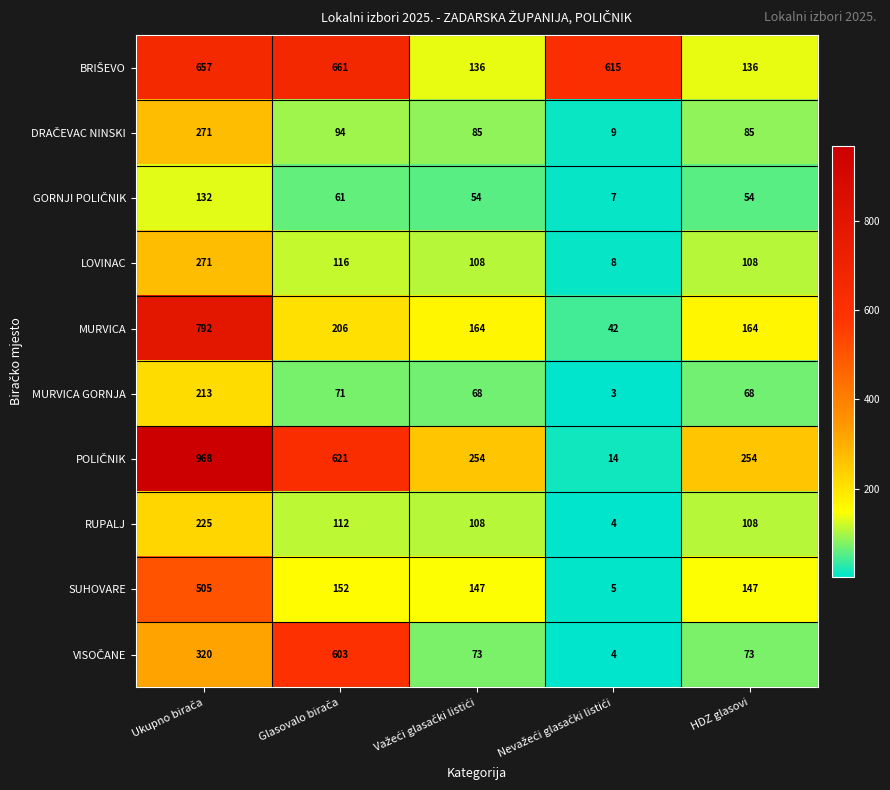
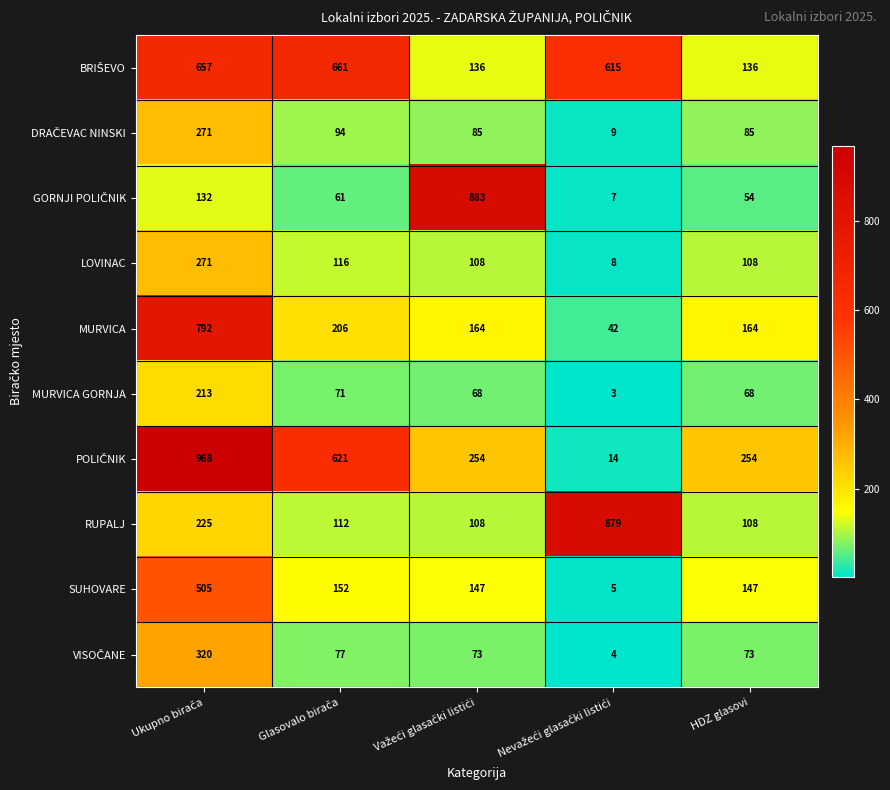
GORNJI POLIČNIK, Važeći glasački listići: 54 -> 883
RUPALJ, Nevažeći glasački listići: 4 -> 879
VISOČANE, Glasovalo birača: 603 -> 77
